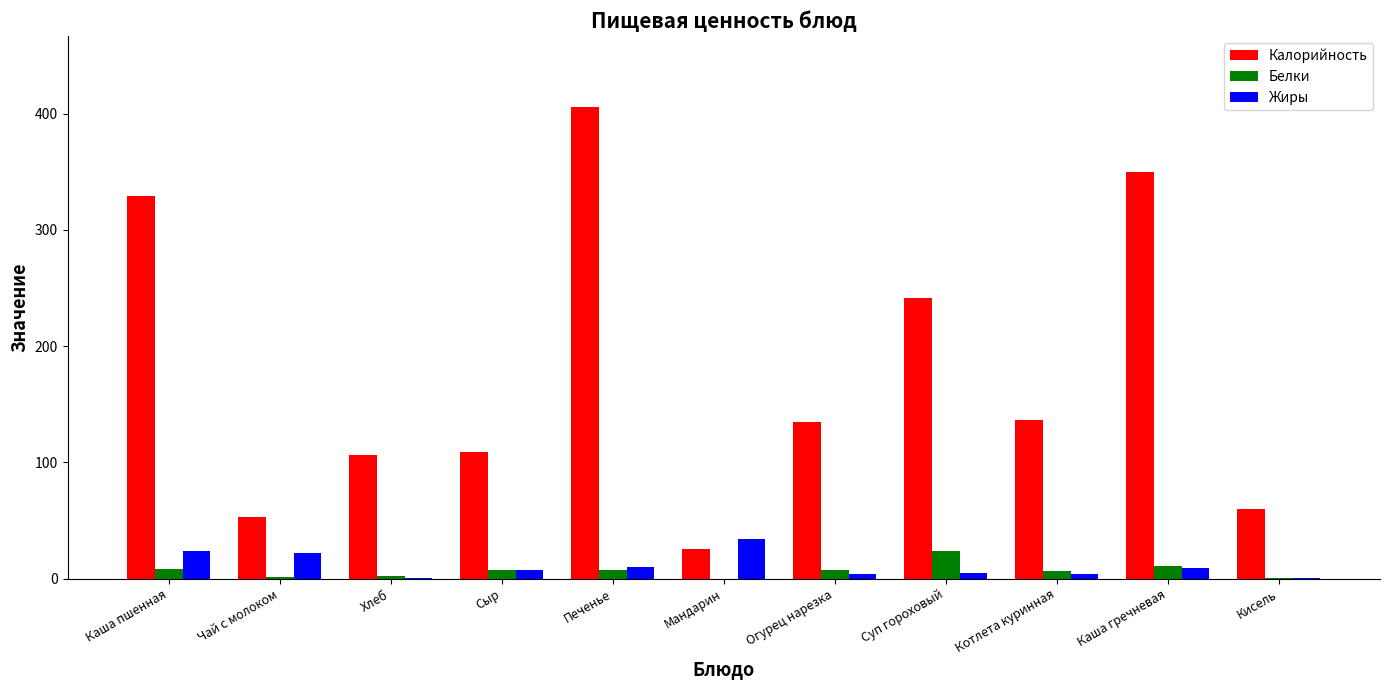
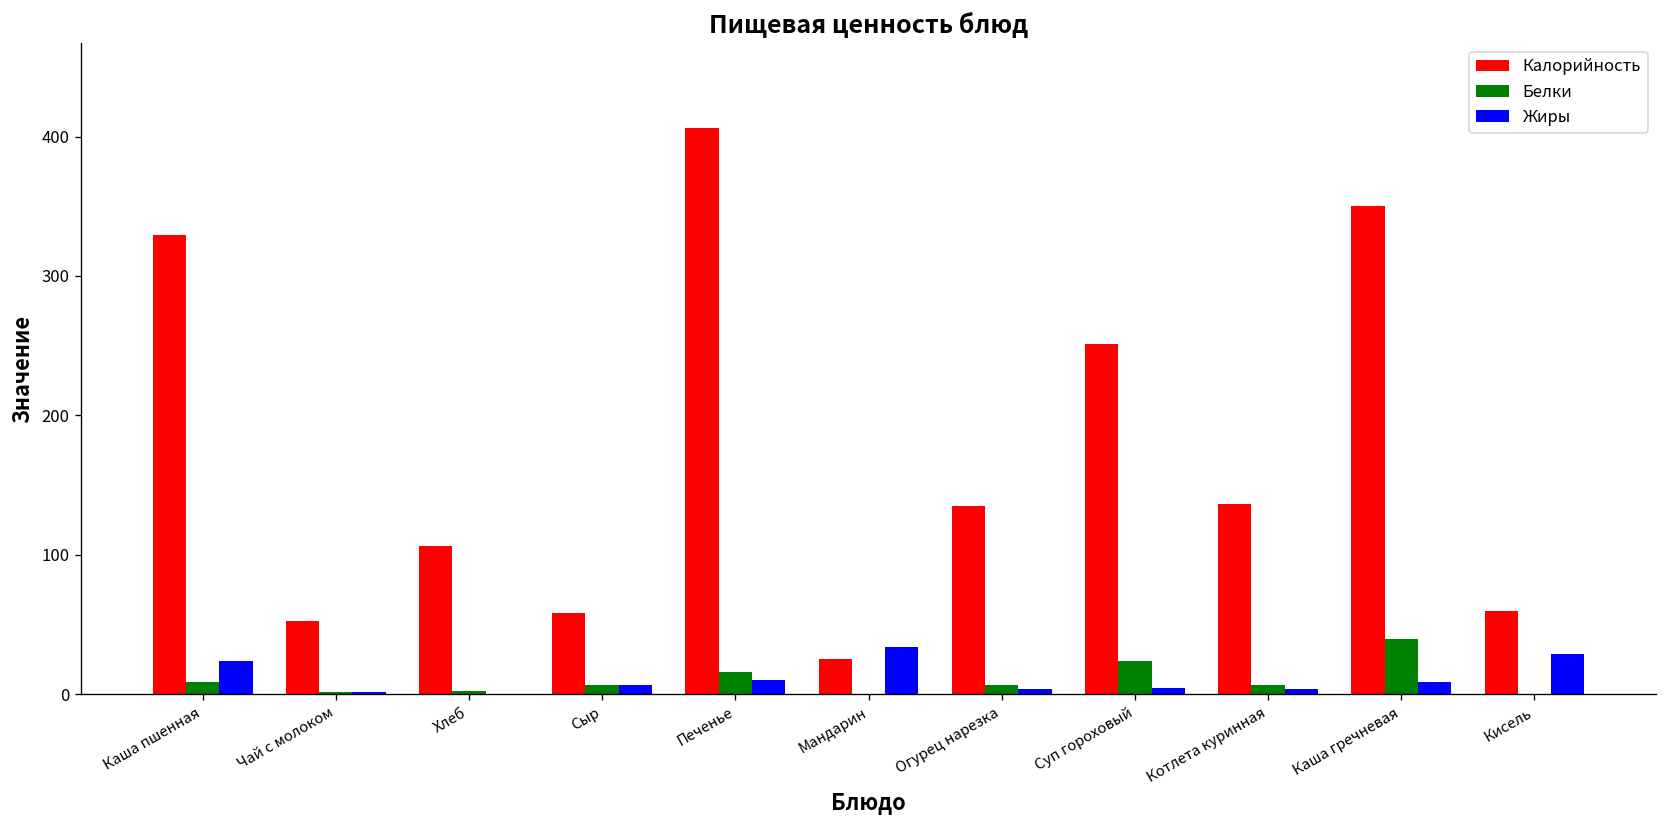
Жиры, Чай с молоком: 22 -> 1
Калорийность, Сыр: 109 -> 58
Белки, Печенье: 7 -> 16
Калорийность, Суп гороховый: 242 -> 251
Белки, Каша гречневая: 11 -> 40
Жиры, Кисель: 0 -> 29
